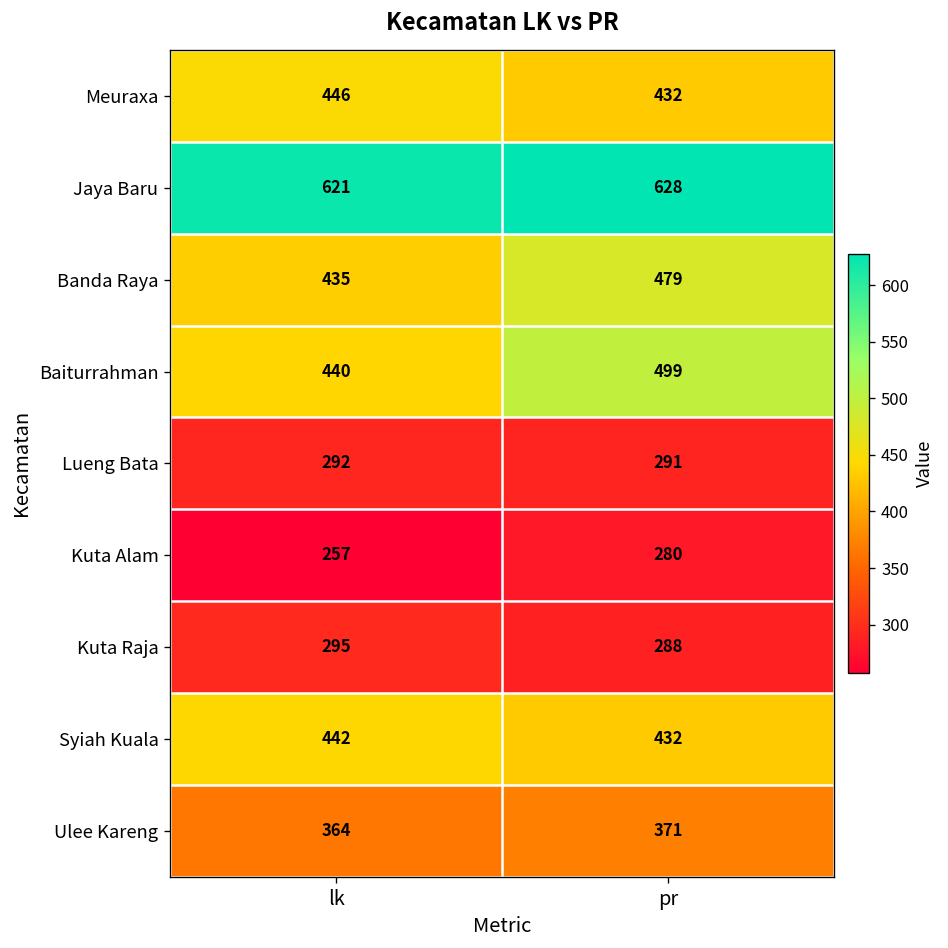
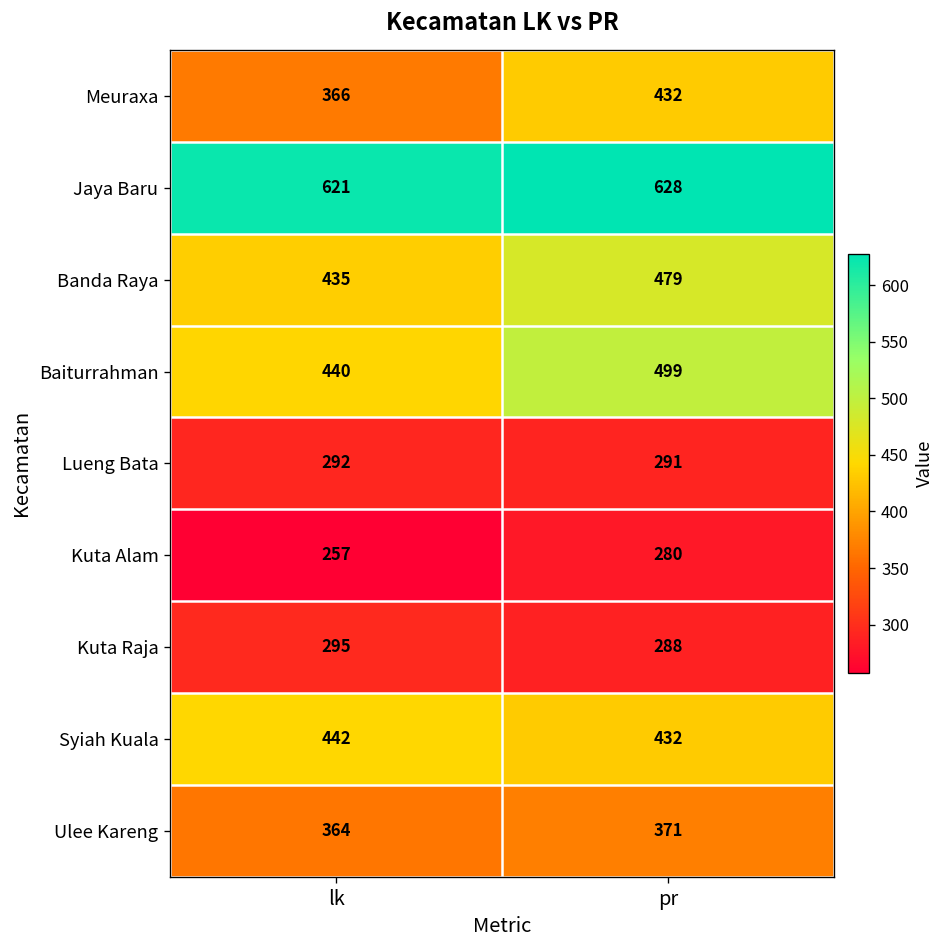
Meuraxa, lk: 446 -> 366
